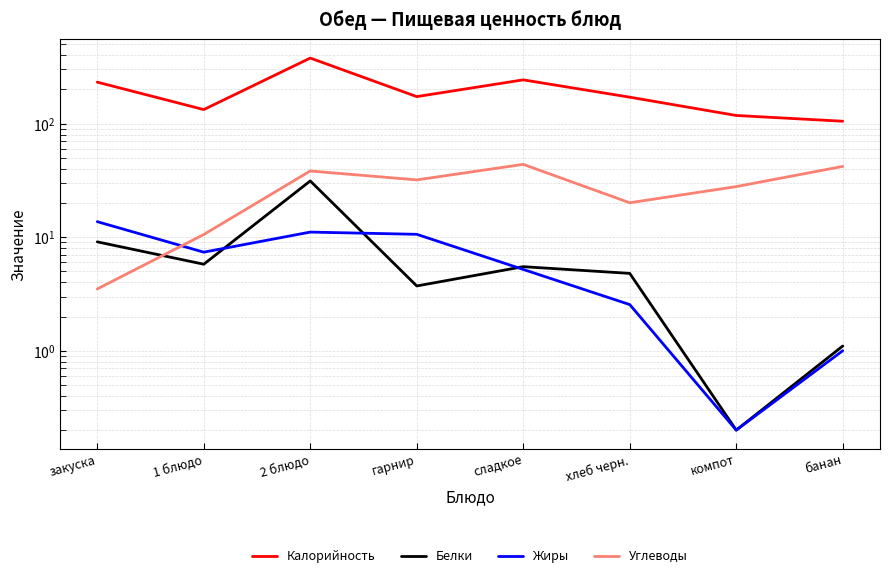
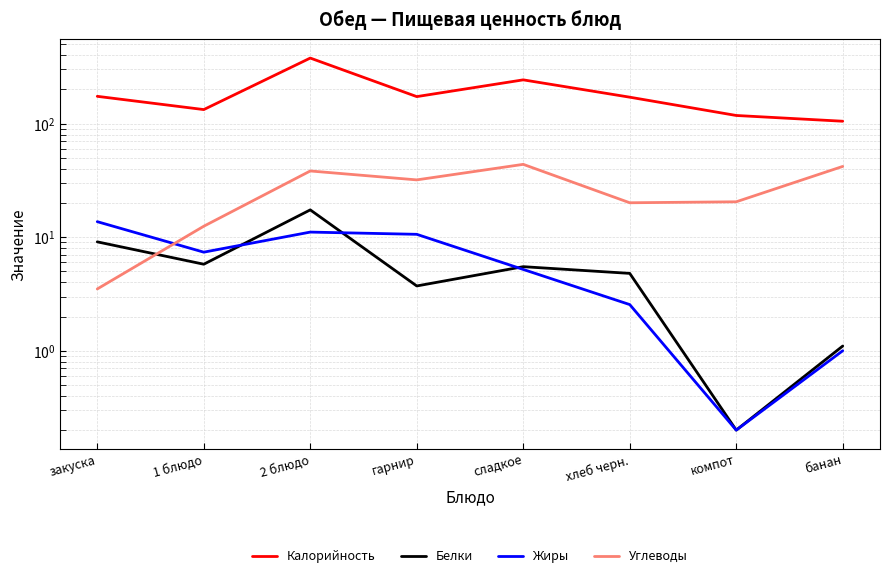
Калорийность, закуска: 230 -> 170
Углеводы, 1 блюдо: 11 -> 12
Белки, 2 блюдо: 31 -> 17
Углеводы, компот: 28 -> 21
